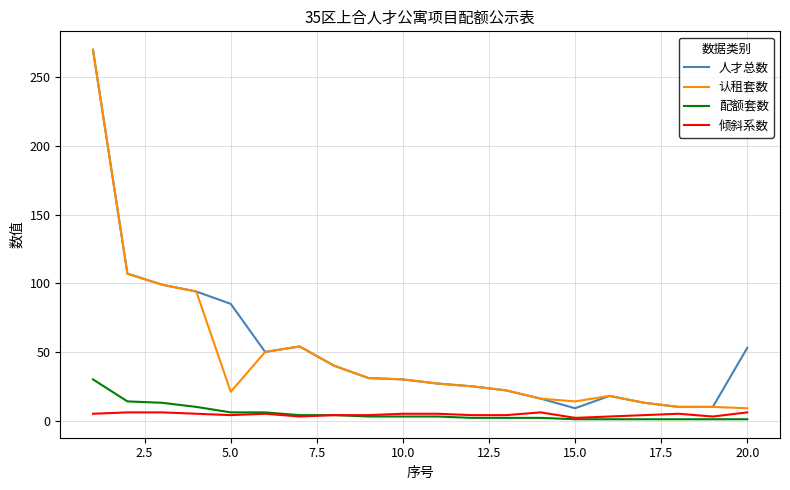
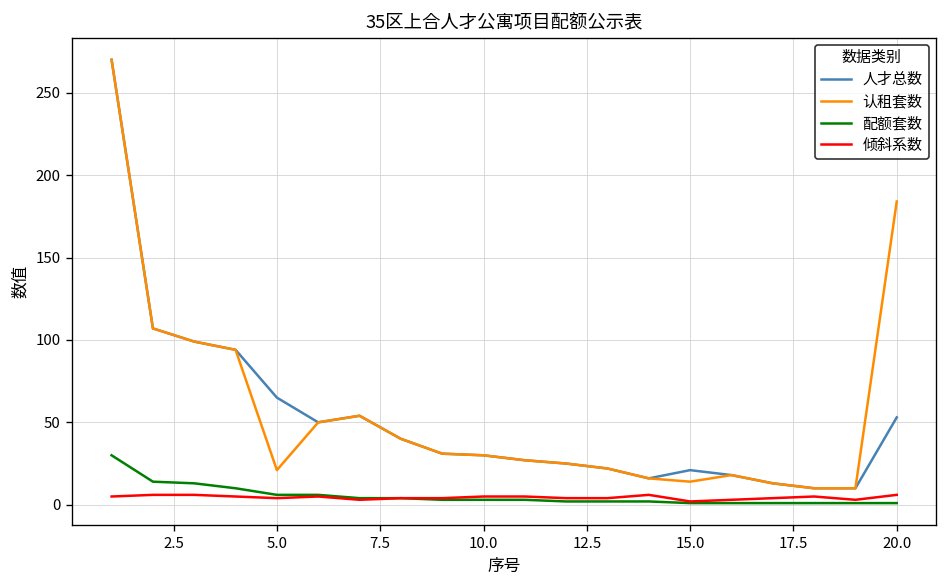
人才总数, 5.0: 85 -> 65
人才总数, 15.0: 9 -> 21
认租套数, 20.0: 9 -> 184
